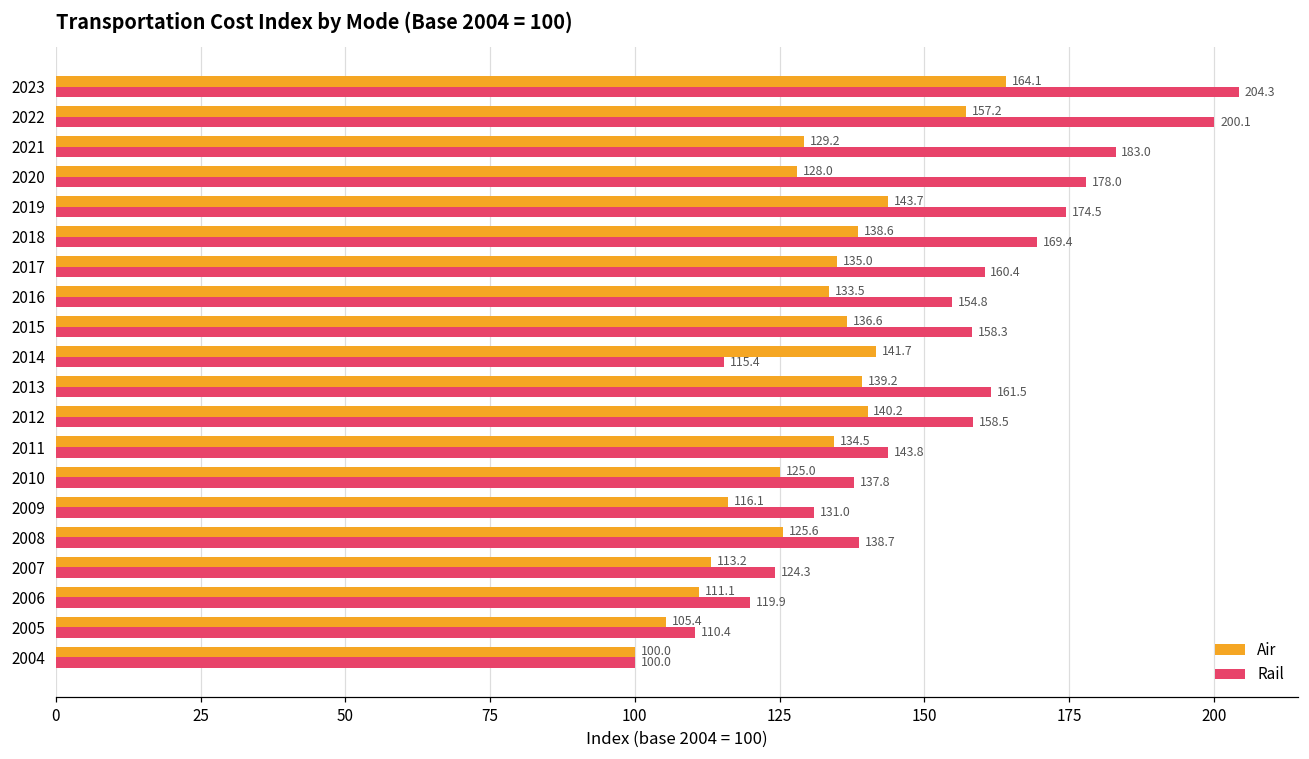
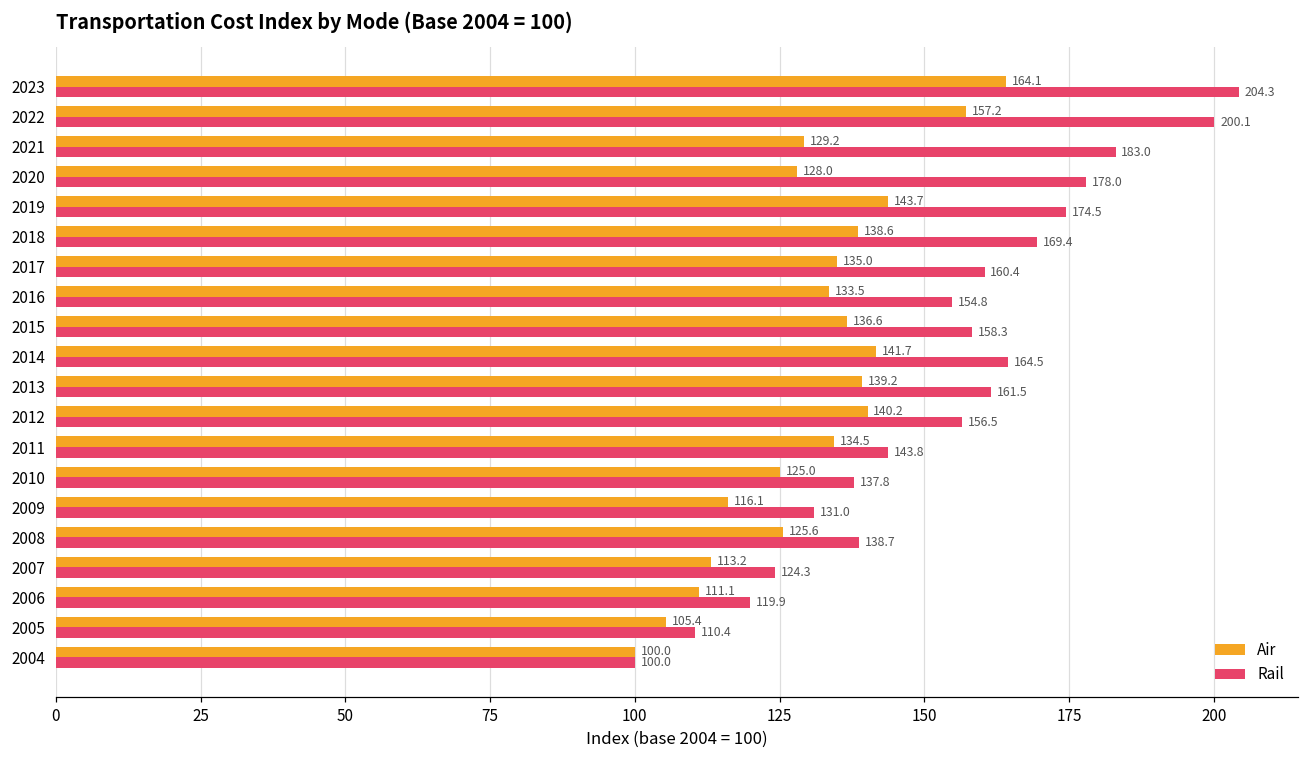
Rail, 2014: 115.4 -> 164.5
Rail, 2012: 158.5 -> 156.5
